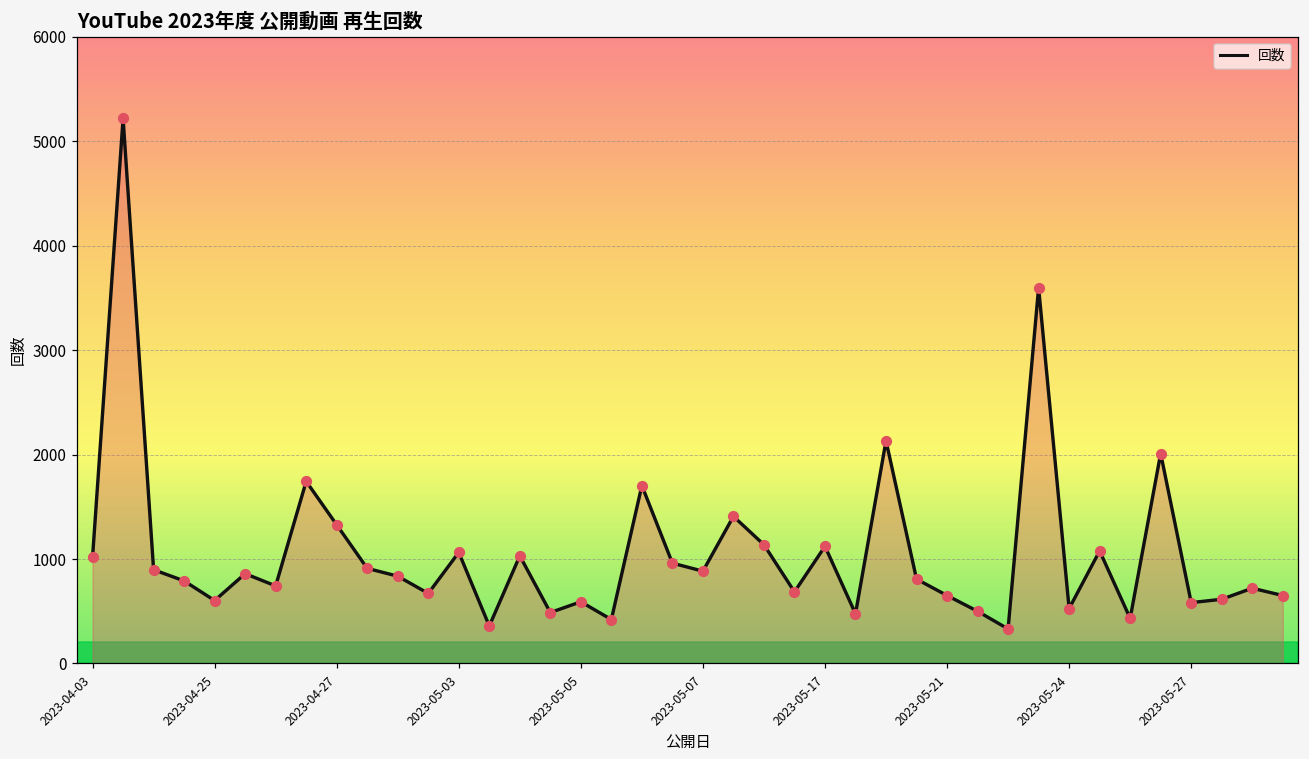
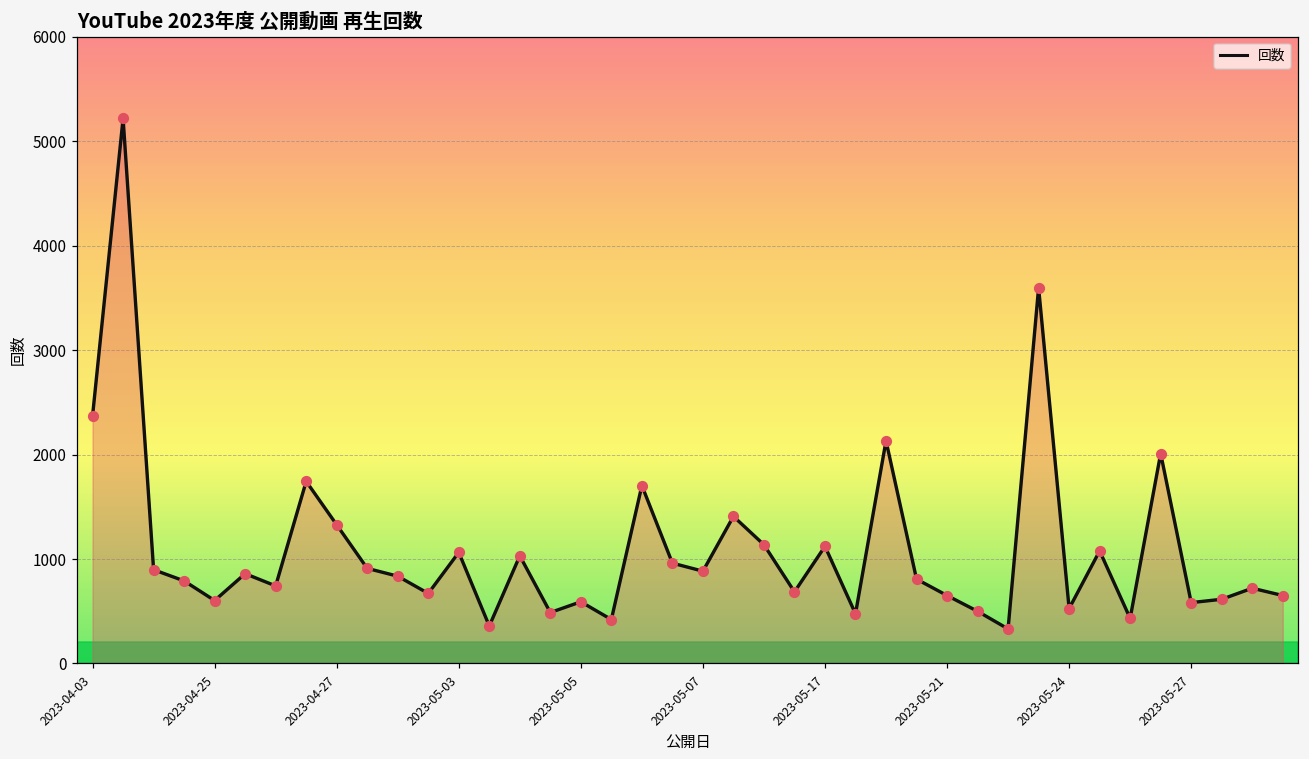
2023-04-03: 1000 -> 2400
